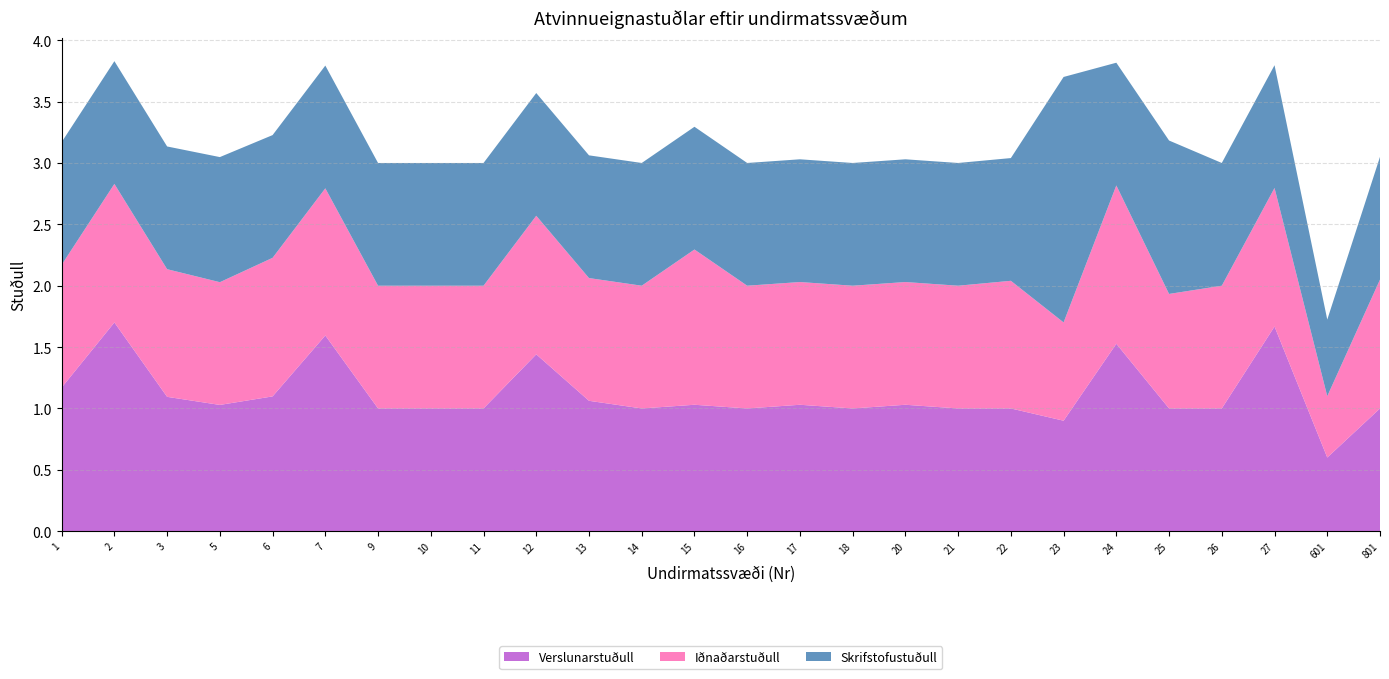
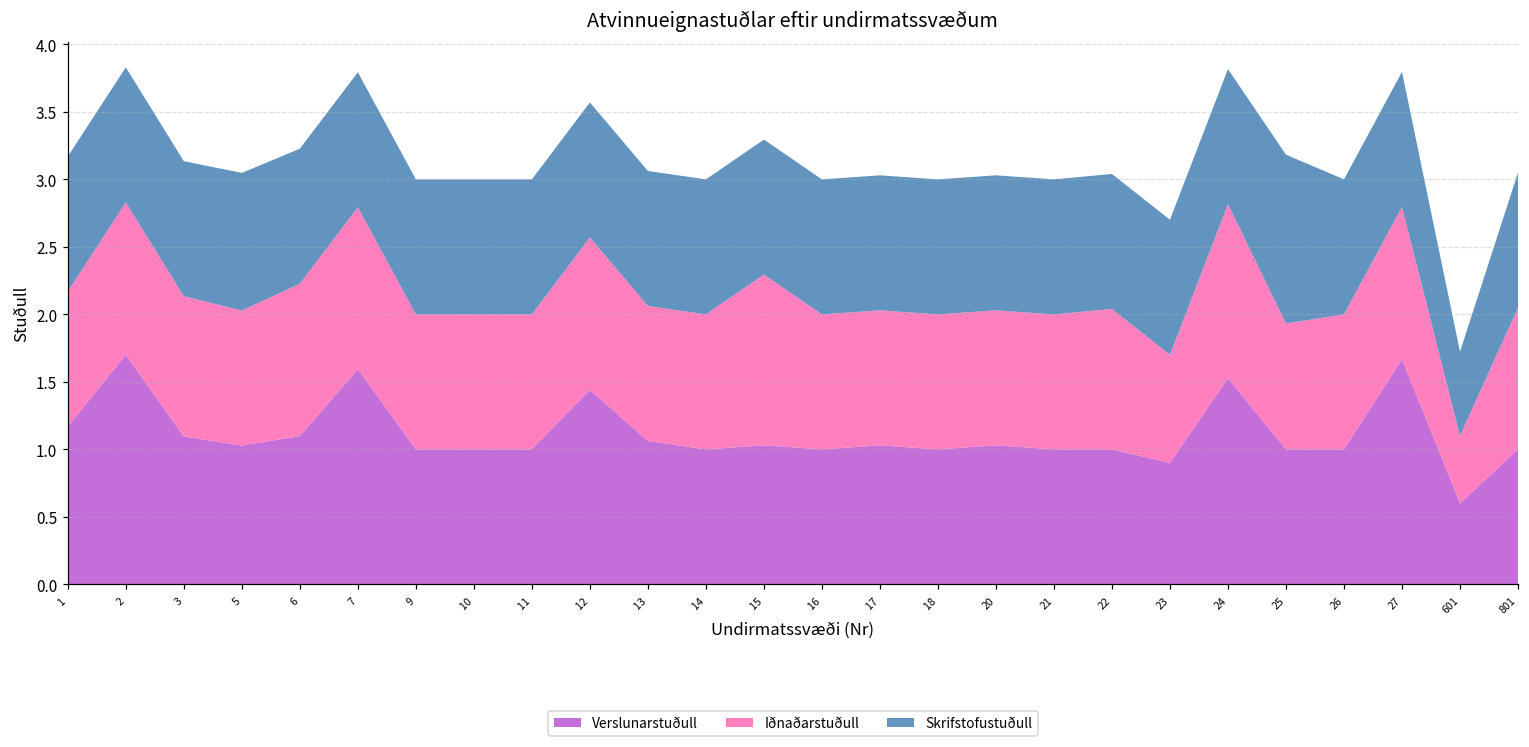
Skrifstofustuðull, 23: 2 -> 1
